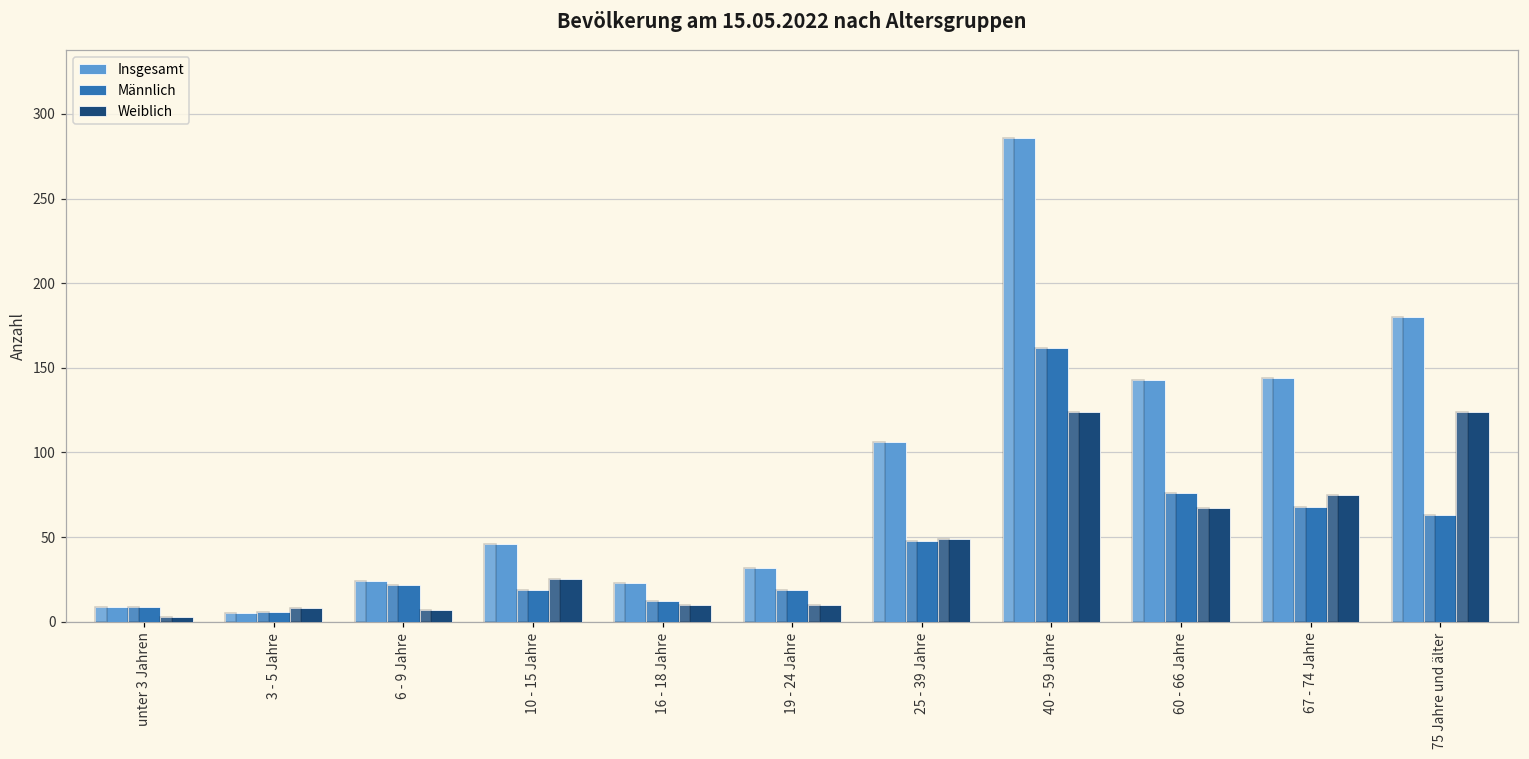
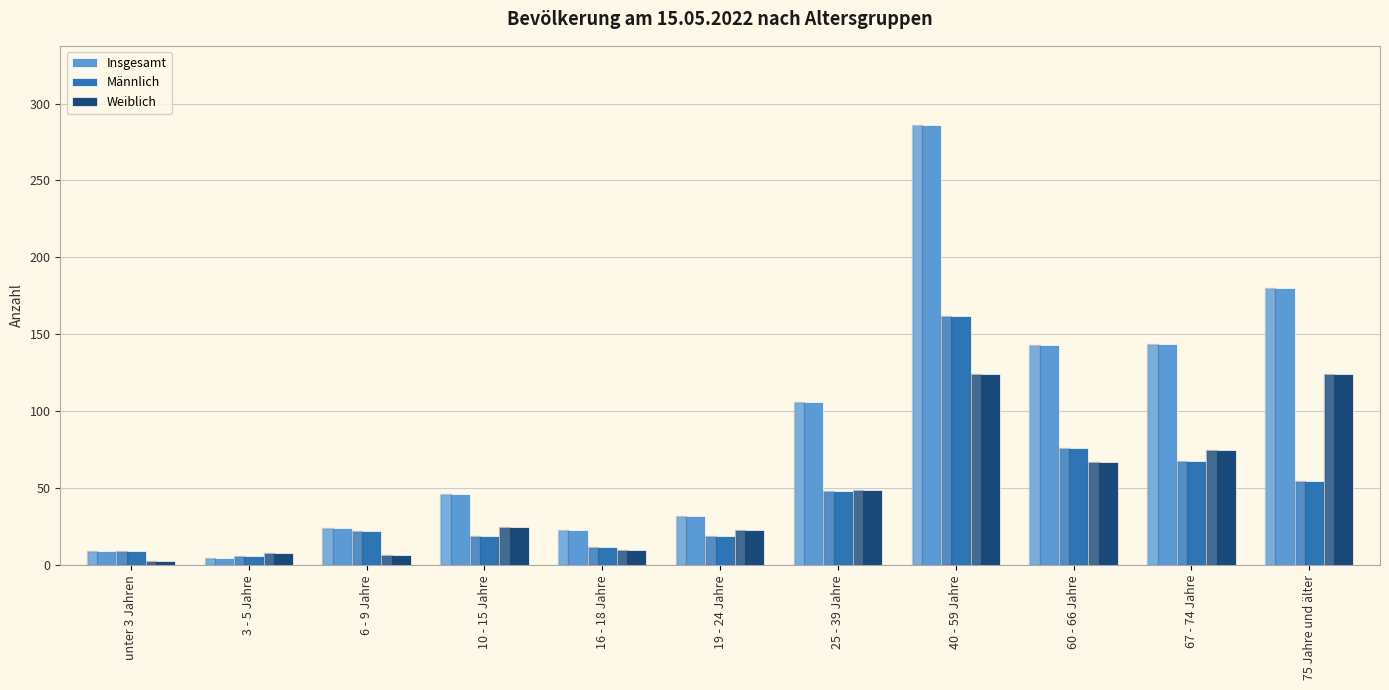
Weiblich, 19 - 24 Jahre: 10 -> 23
Männlich, 75 Jahre und älter: 63 -> 55
